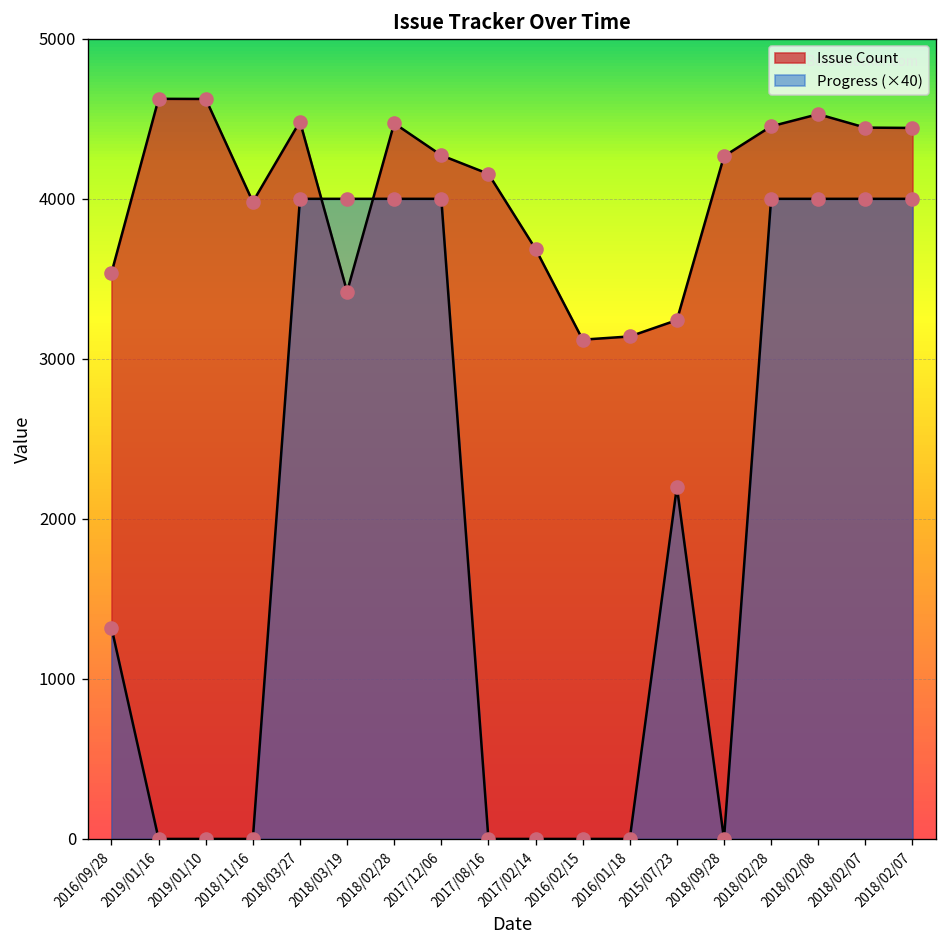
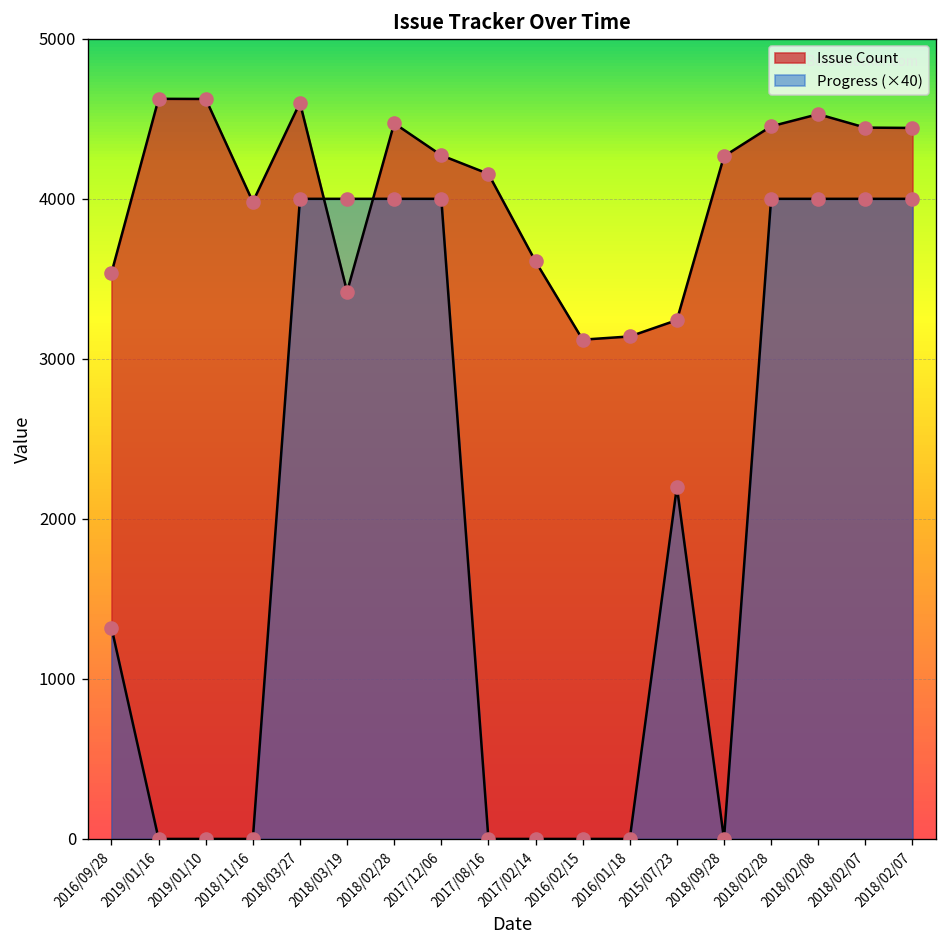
Issue Count, 2018/03/27: 4480 -> 4600
Issue Count, 2017/02/14: 3690 -> 3610
